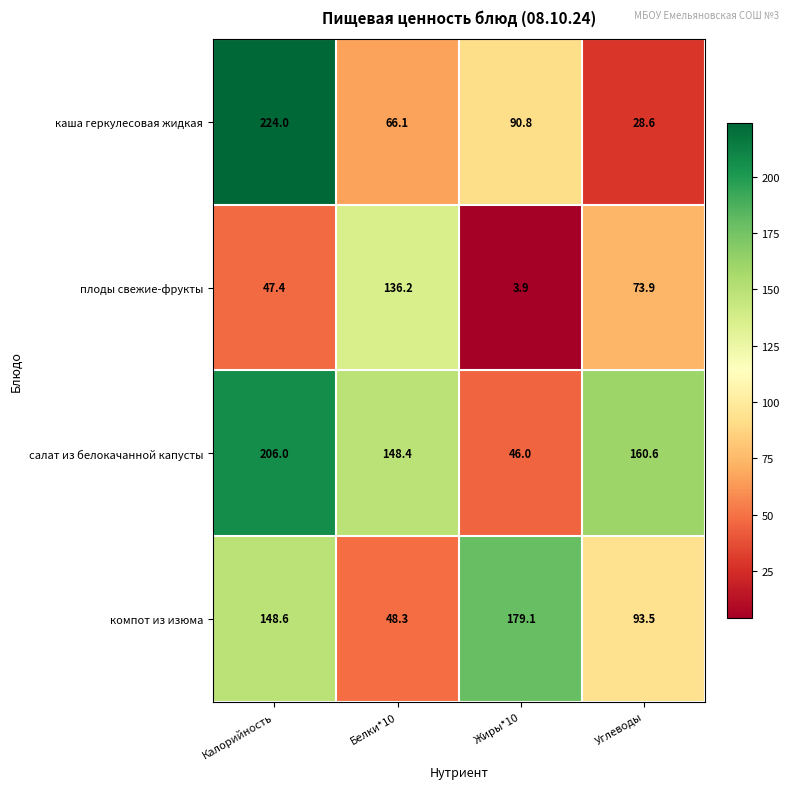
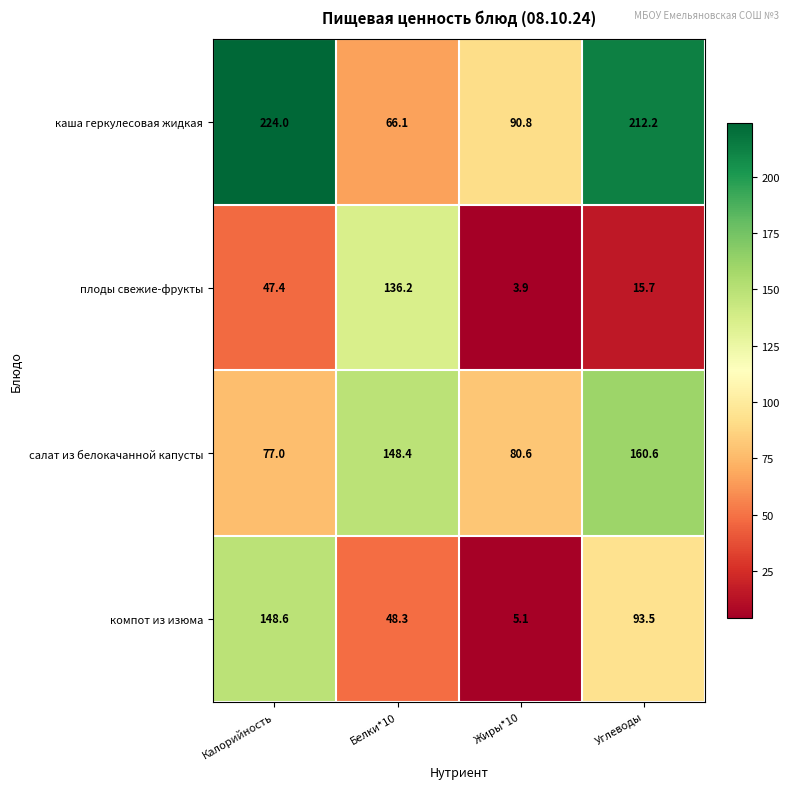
каша геркулесовая жидкая, Углеводы: 28.6 -> 212.2
плоды свежие-фрукты, Углеводы: 73.9 -> 15.7
салат из белокачанной капусты, Калорийность: 206.0 -> 77.0
салат из белокачанной капусты, Жиры*10: 46.0 -> 80.6
компот из изюма, Жиры*10: 179.1 -> 5.1
